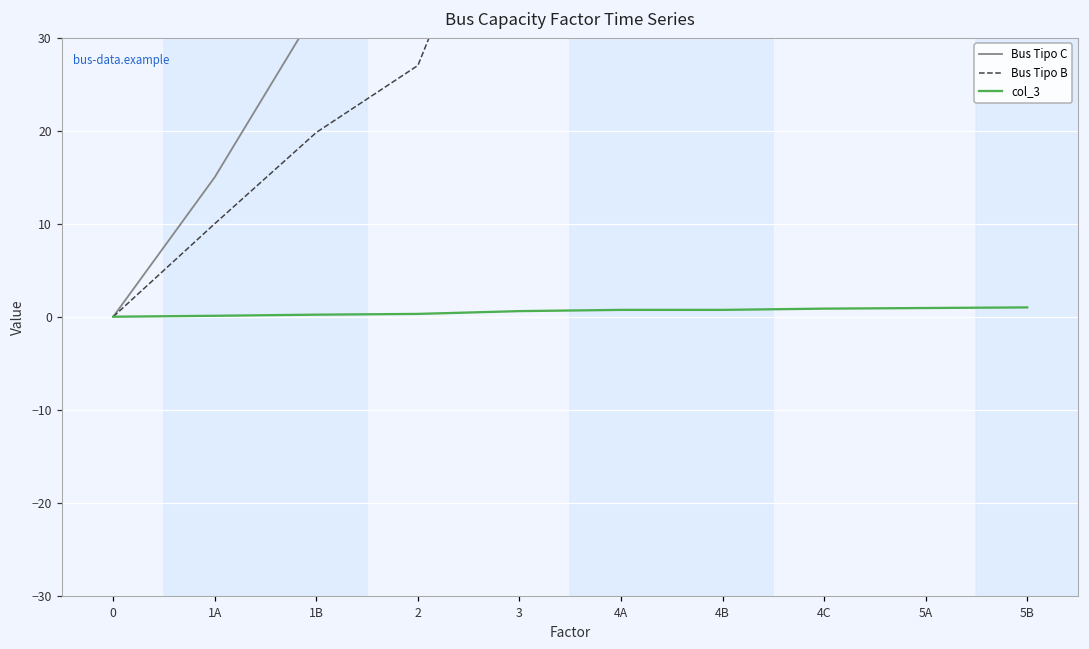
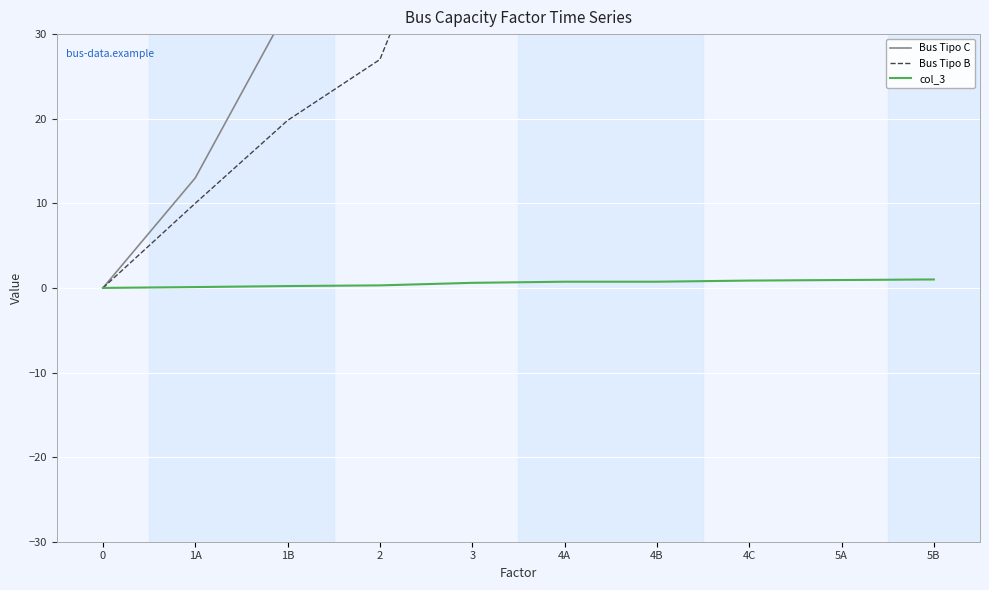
Bus Tipo C, 1A: 15 -> 13
